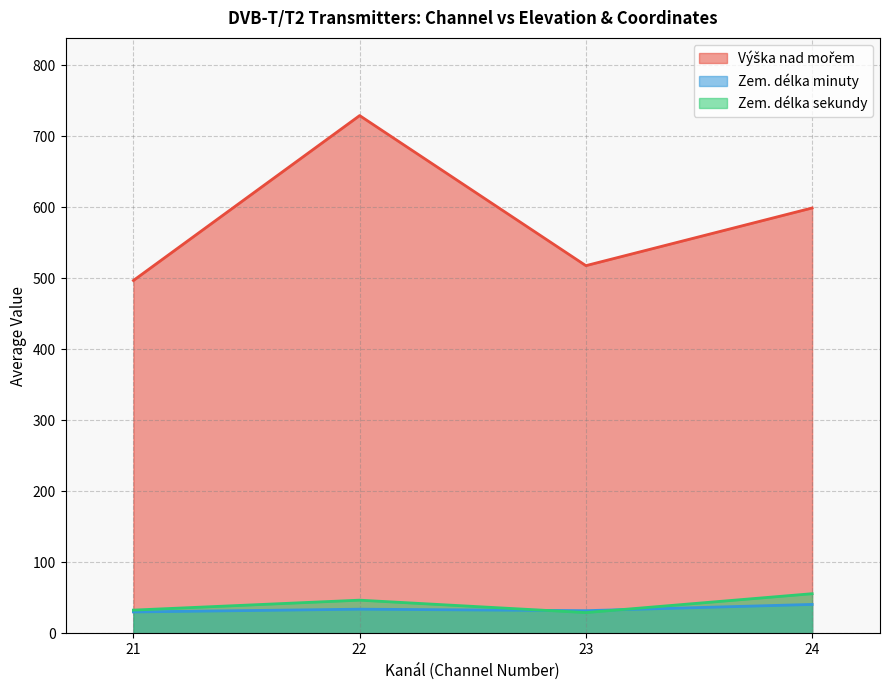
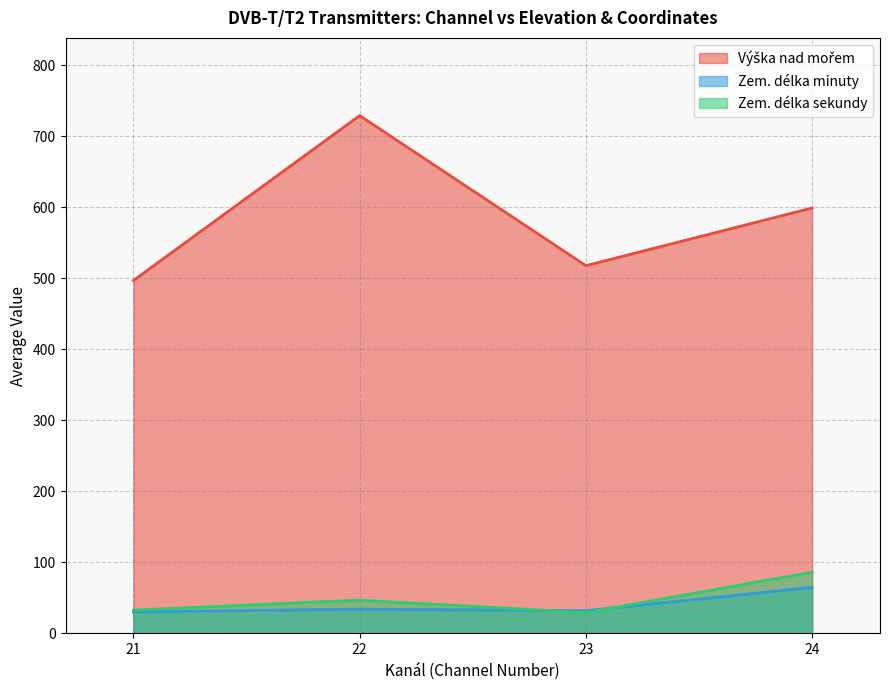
Zem. délka minuty, 24: 40 -> 60
Zem. délka sekundy, 24: 60 -> 90
